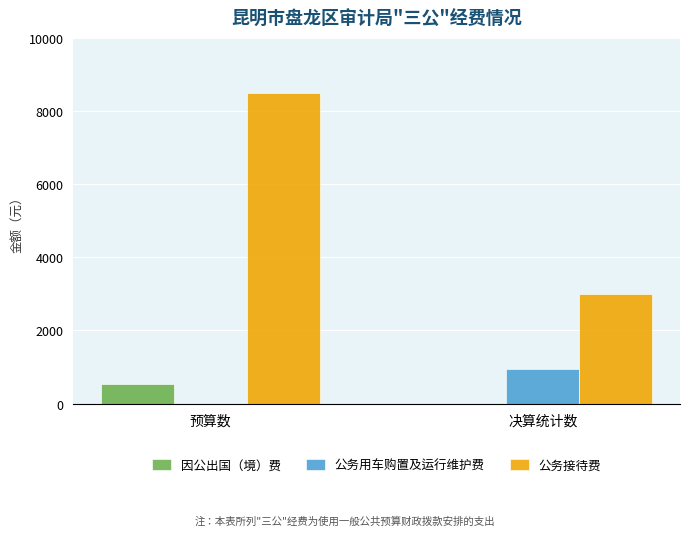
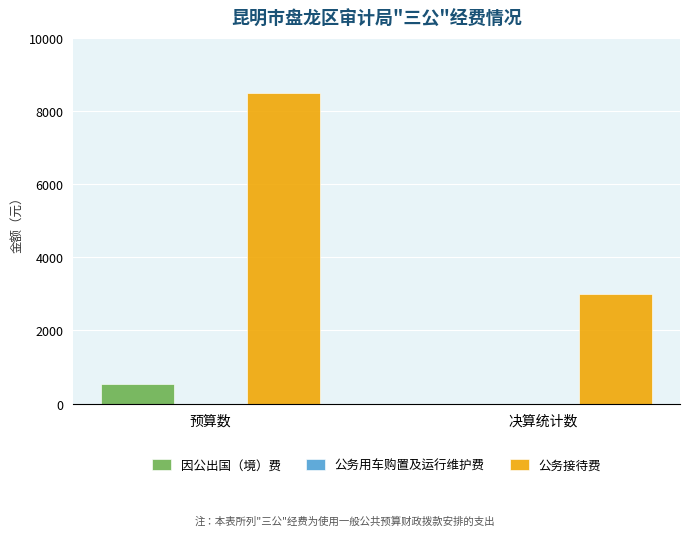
公务用车购置及运行维护费, 决算统计数: 1000 -> 0
